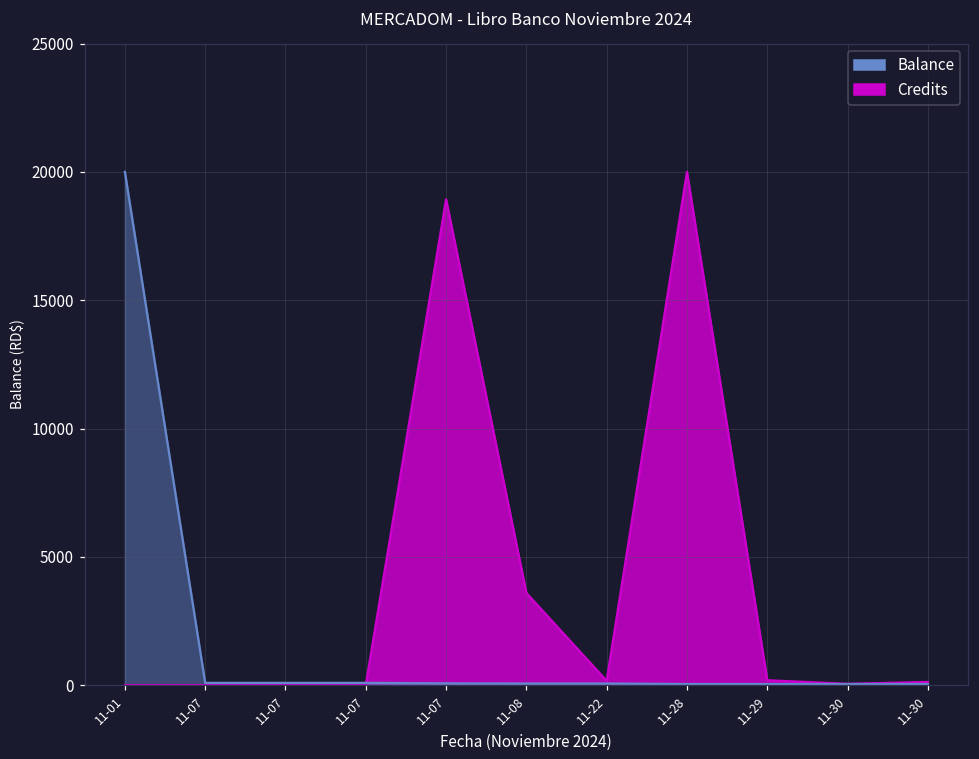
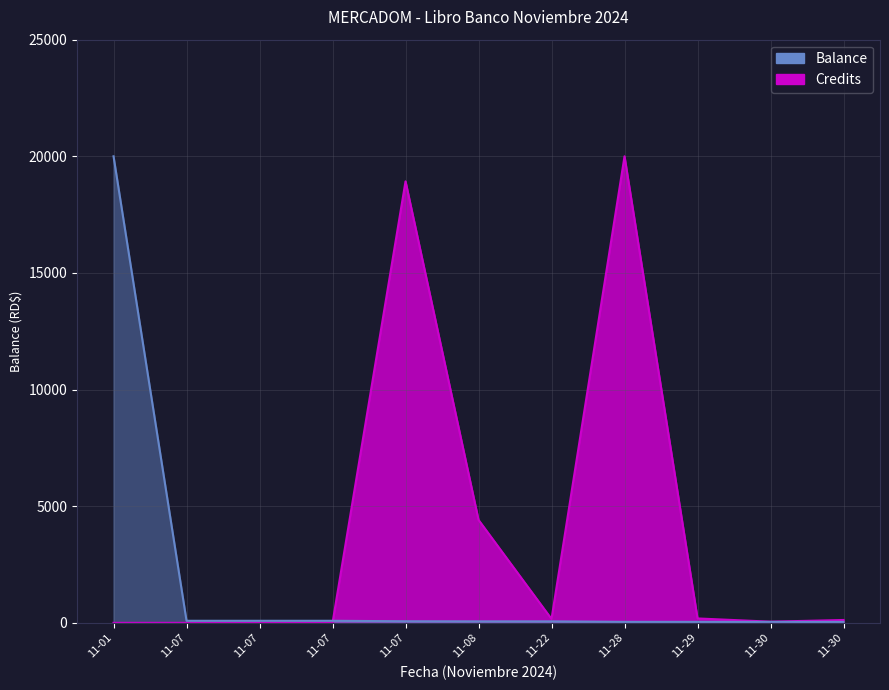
Credits, 11-08: 3600 -> 4400
